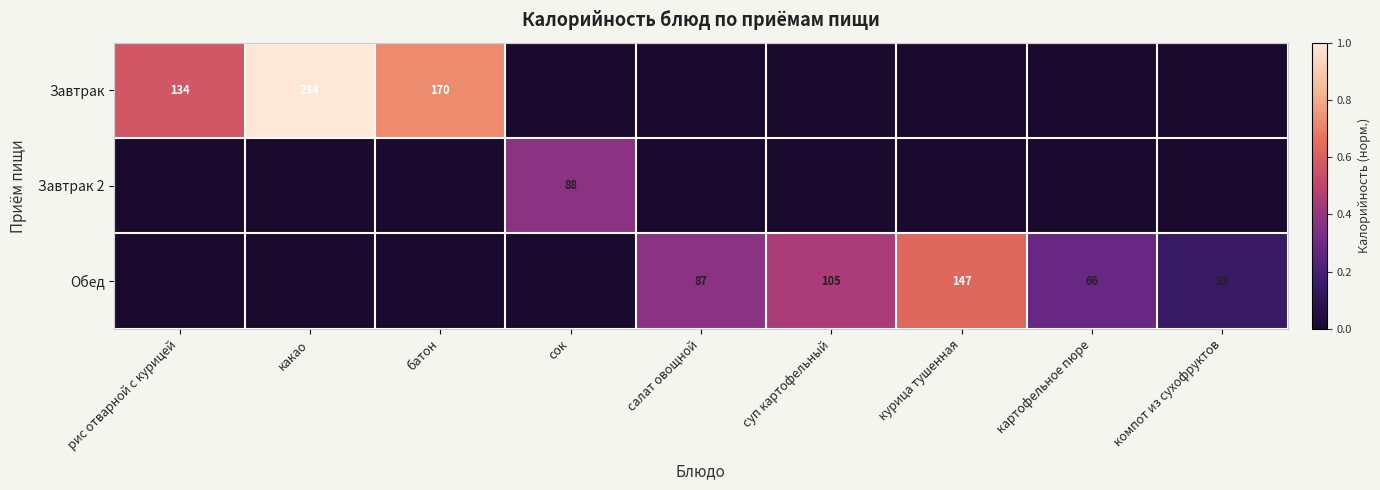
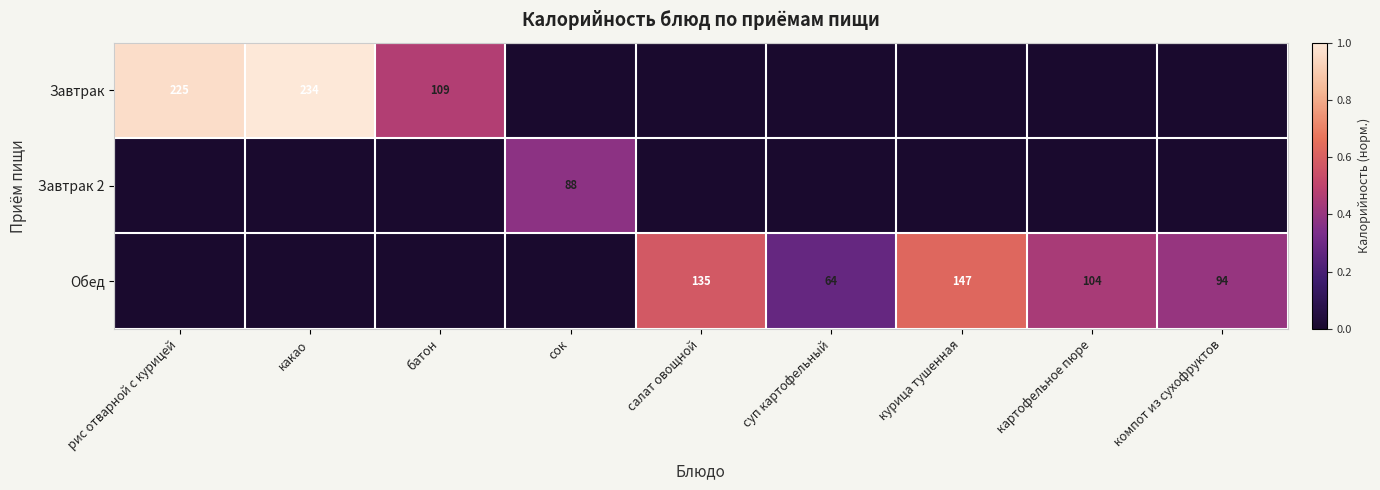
Завтрак, рис отварной с курицей: 134 -> 225
Завтрак, батон: 170 -> 109
Обед, салат овощной: 87 -> 135
Обед, суп картофельный: 105 -> 64
Обед, картофельное пюре: 66 -> 104
Обед, компот из сухофруктов: 33 -> 94
